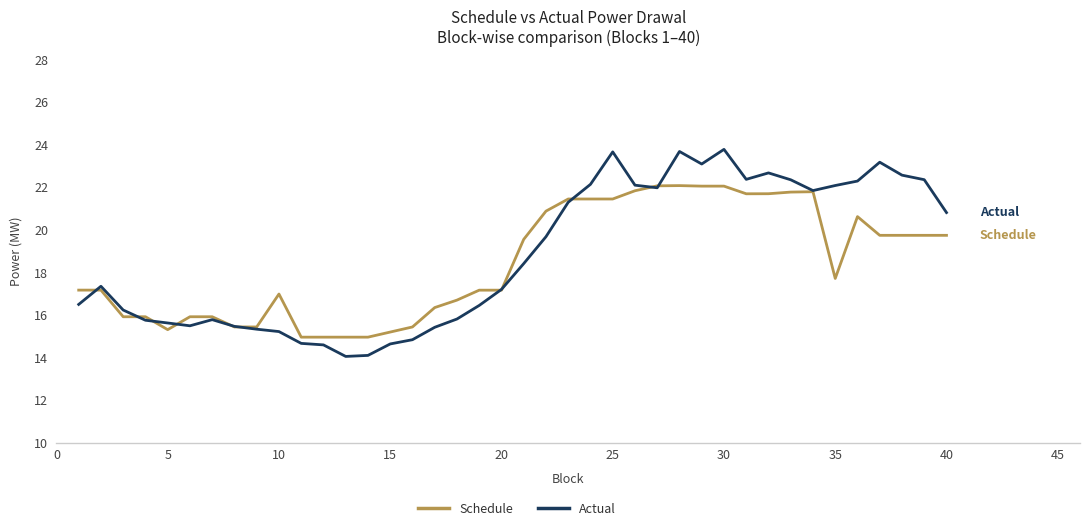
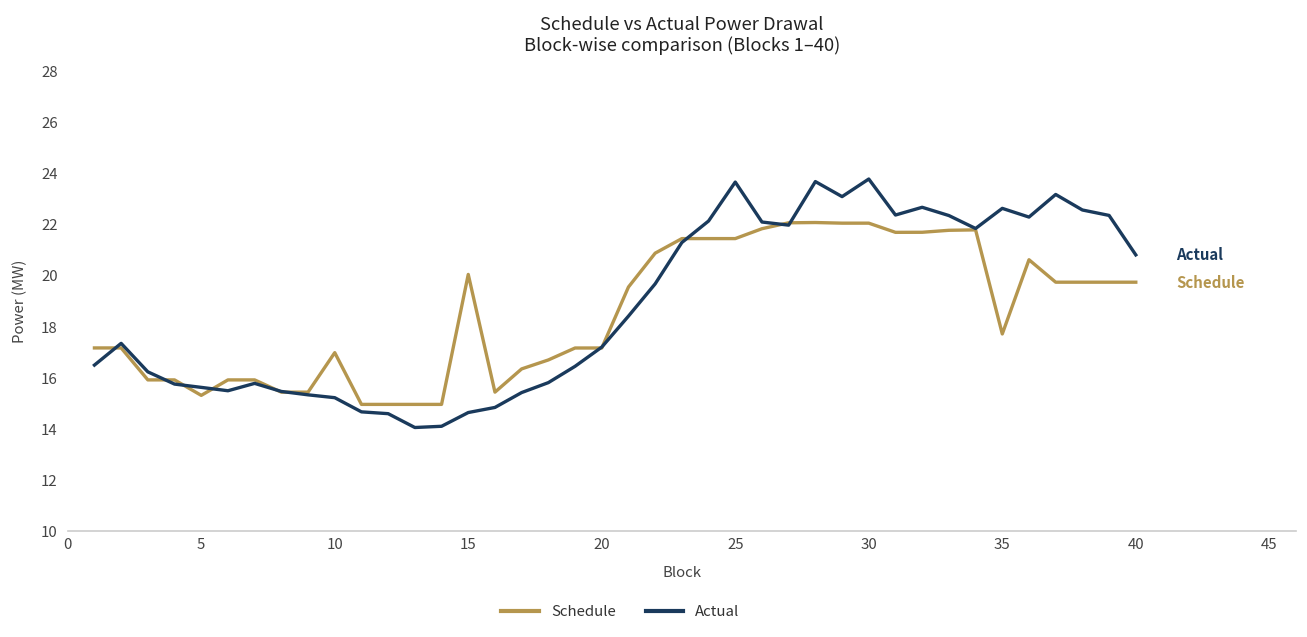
Schedule, 15: 15.2 -> 20.0
Actual, 35: 22.1 -> 22.6
